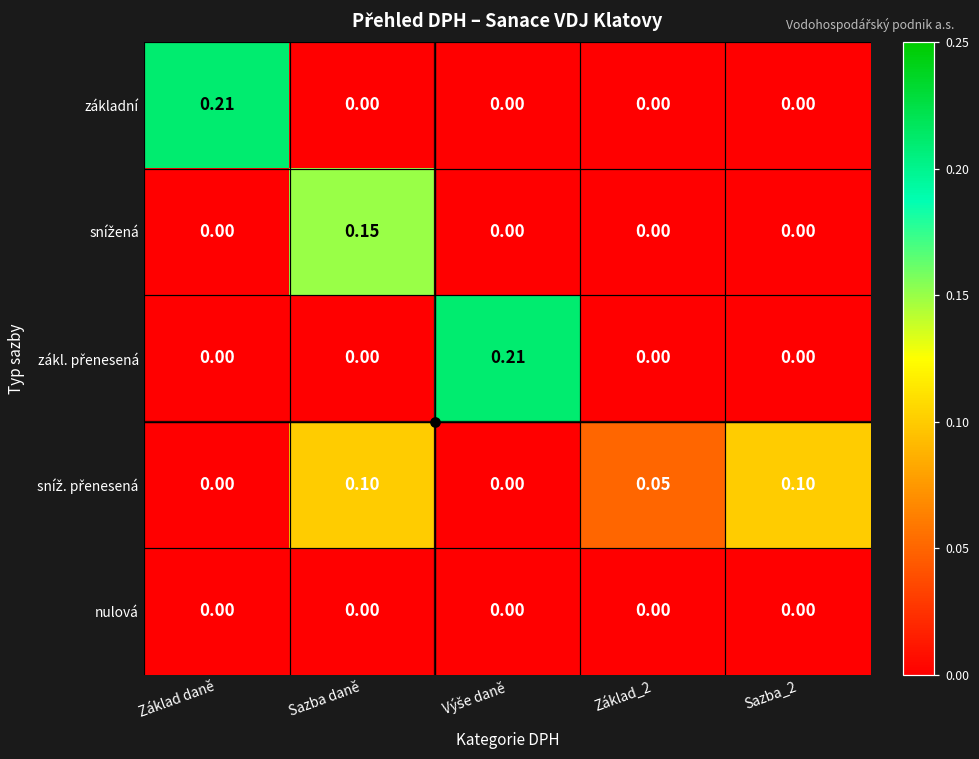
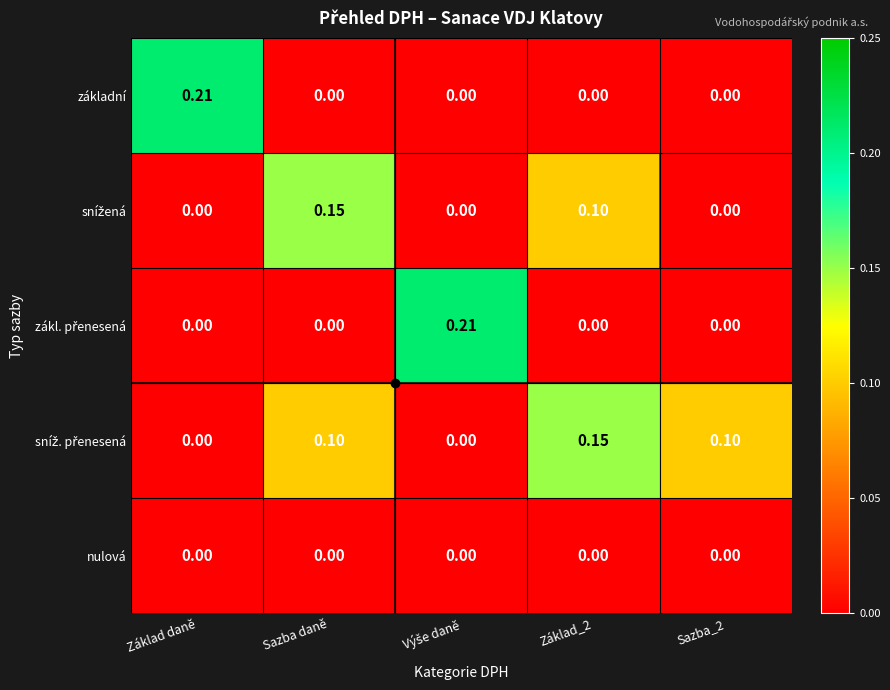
snížená, Základ_2: 0.00 -> 0.10
sníž. přenesená, Základ_2: 0.05 -> 0.15
